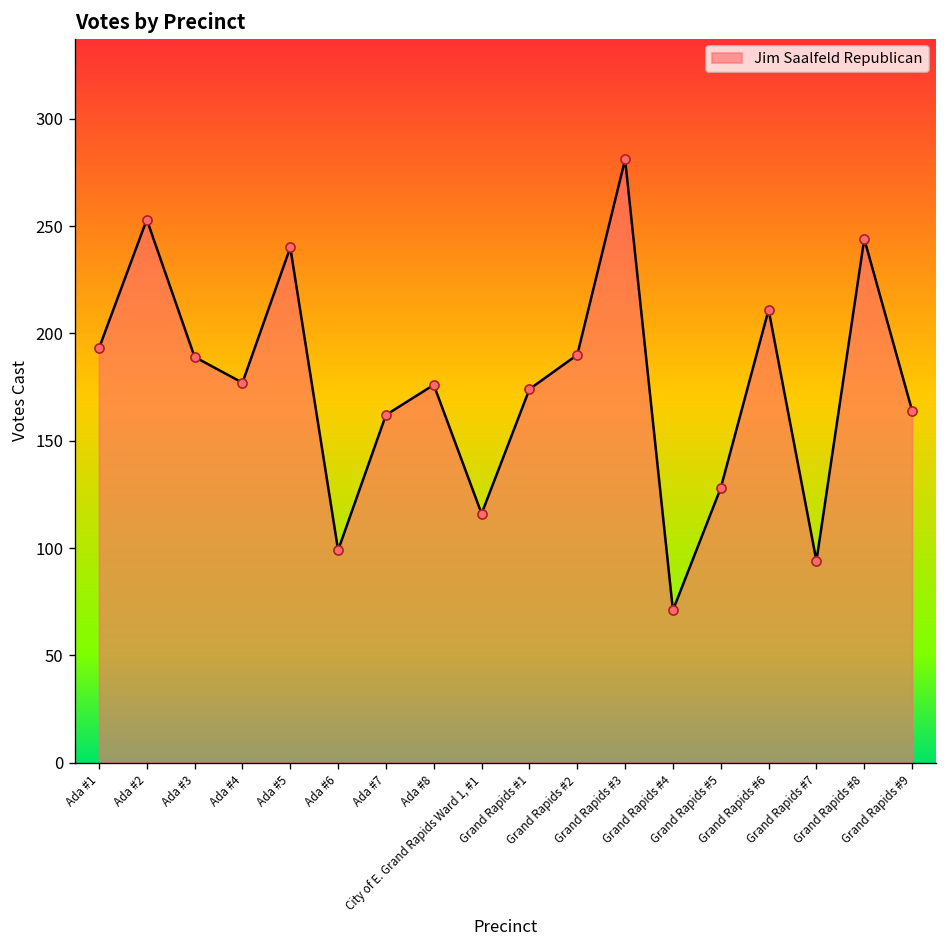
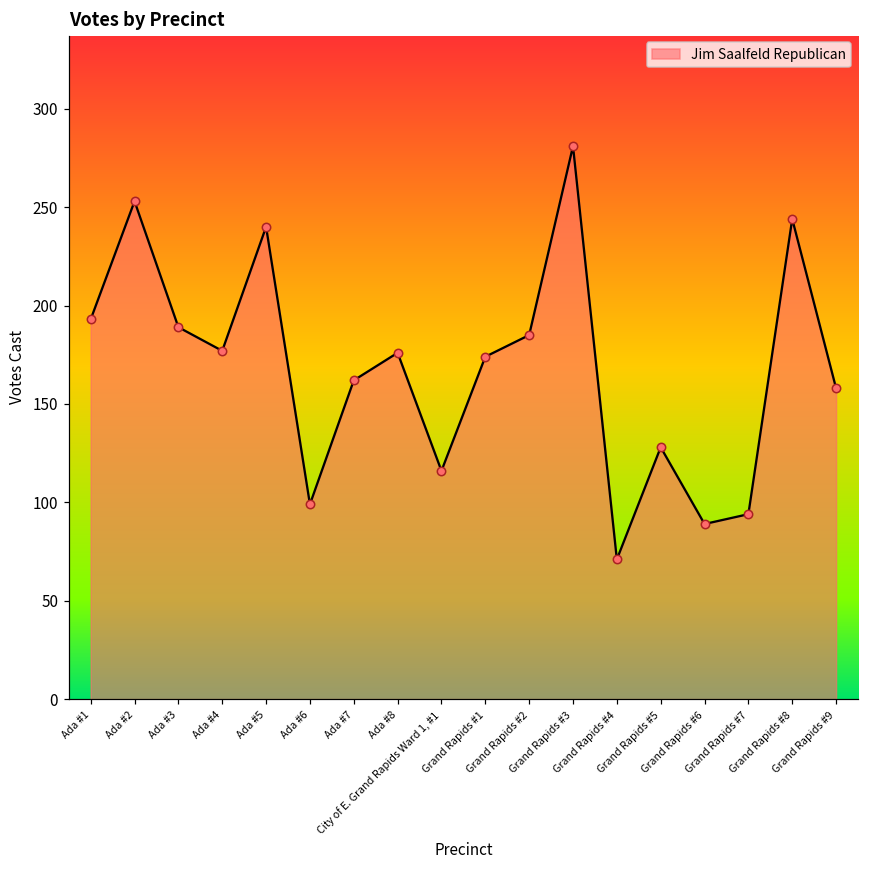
Grand Rapids #2: 190 -> 185
Grand Rapids #6: 211 -> 89
Grand Rapids #9: 164 -> 158
